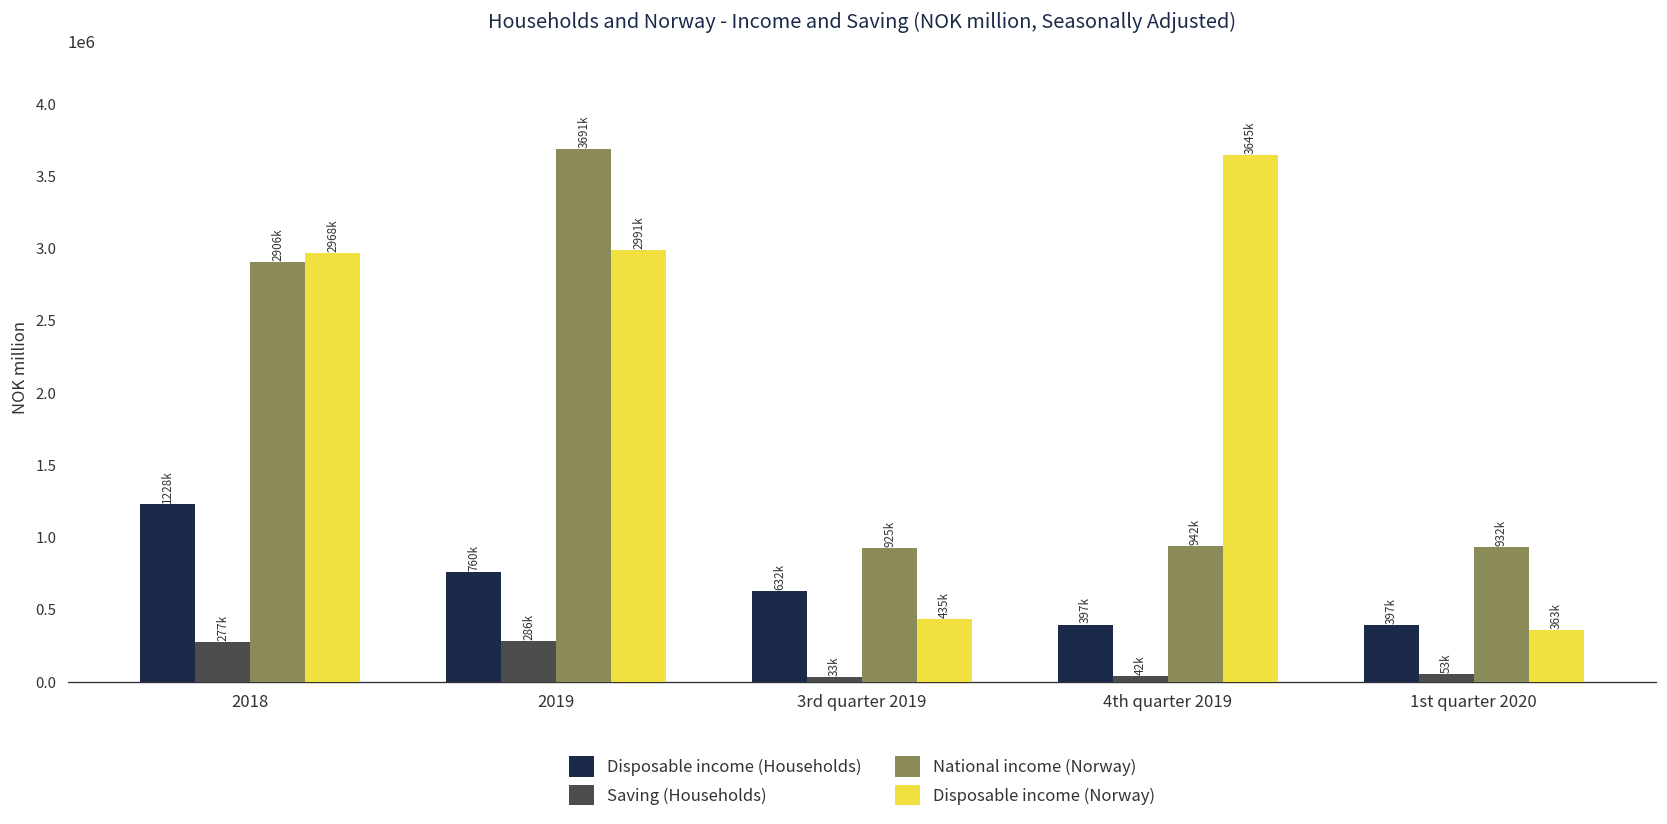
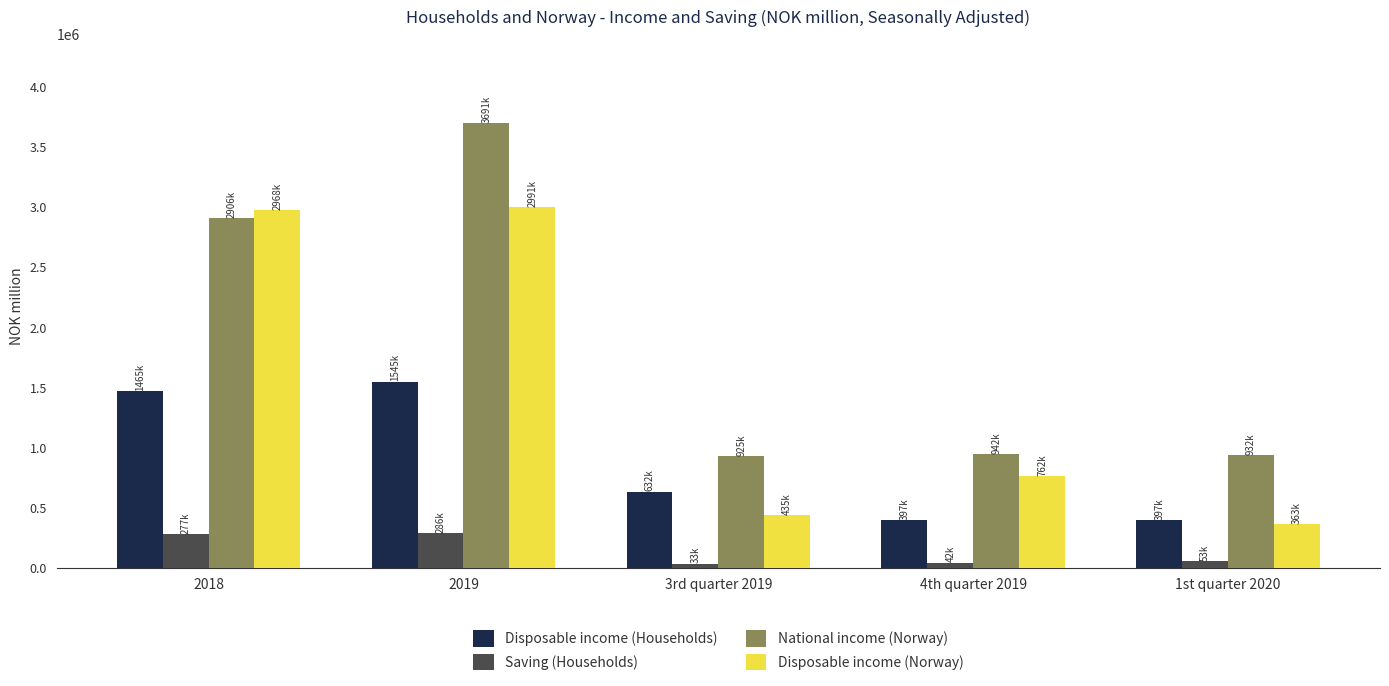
Disposable income (Households), 2018: 1228k -> 1465k
Disposable income (Households), 2019: 760k -> 1545k
Disposable income (Norway), 4th quarter 2019: 3645k -> 762k
